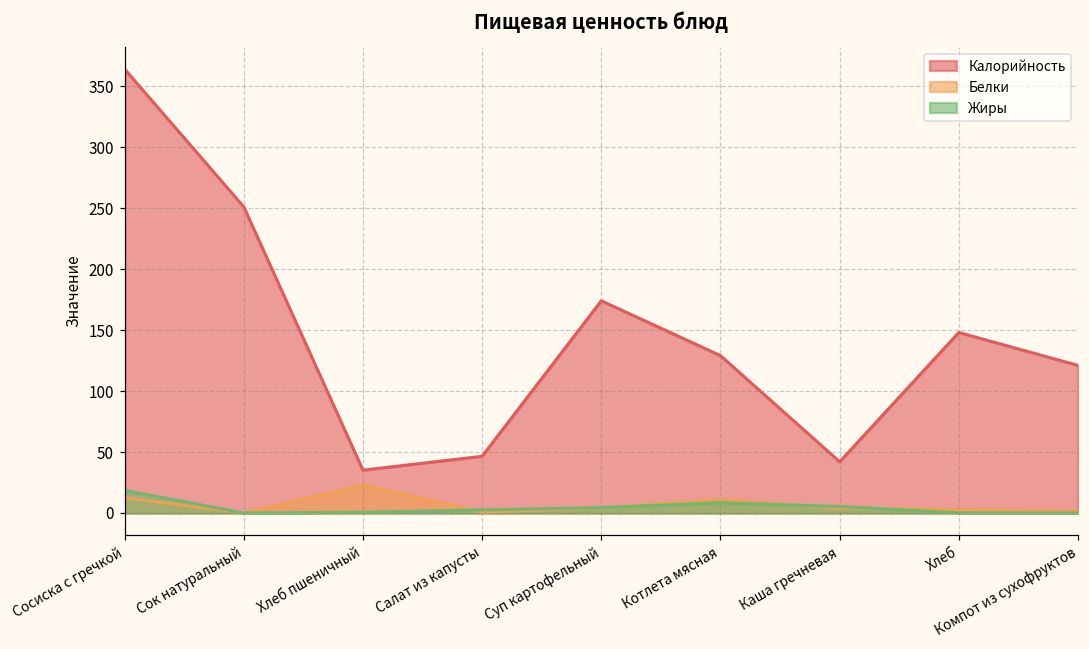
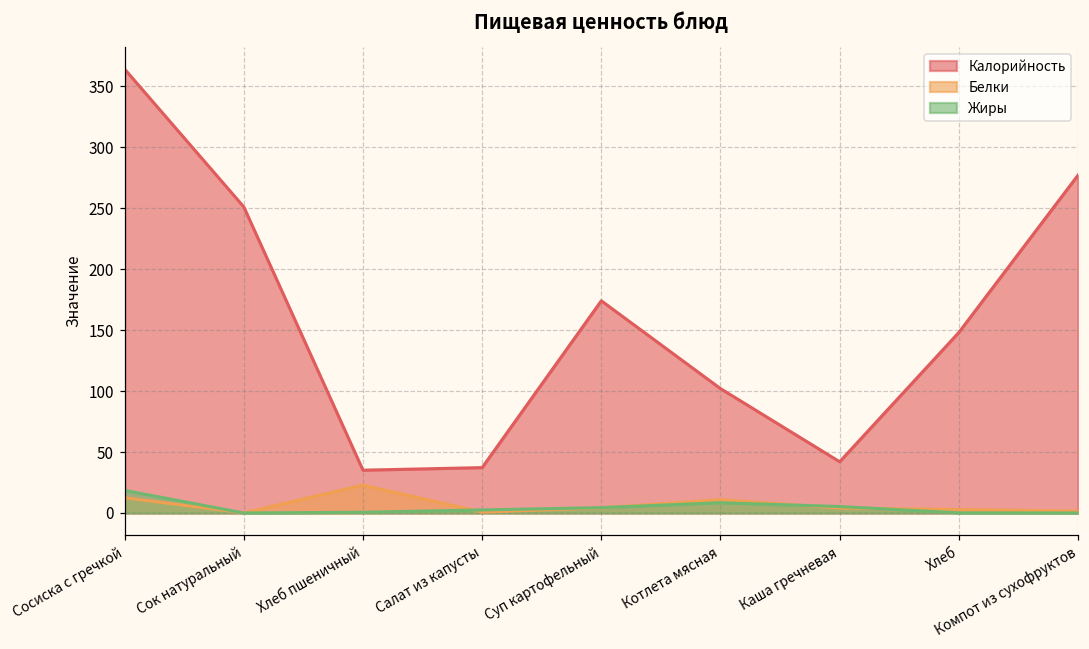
Калорийность, Салат из капусты: 47 -> 37
Калорийность, Котлета мясная: 129 -> 102
Калорийность, Компот из сухофруктов: 121 -> 277
